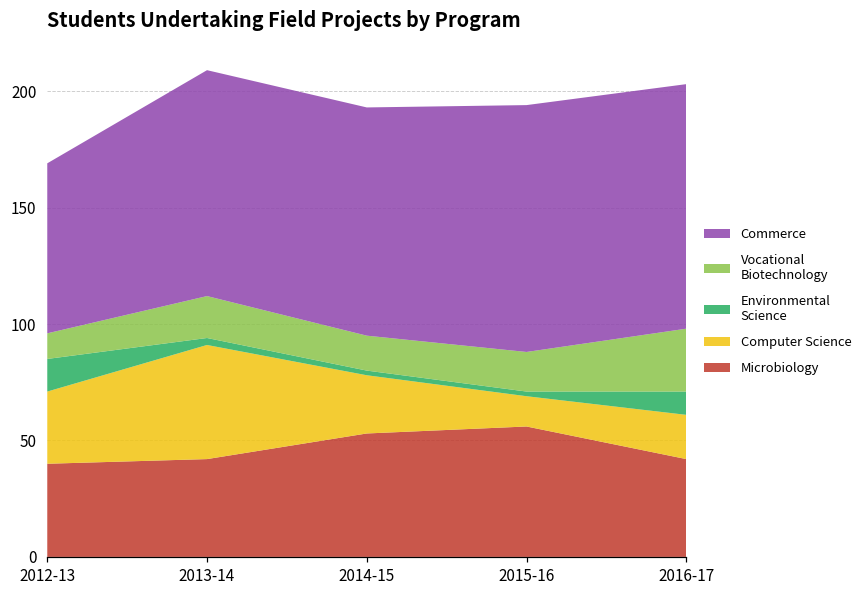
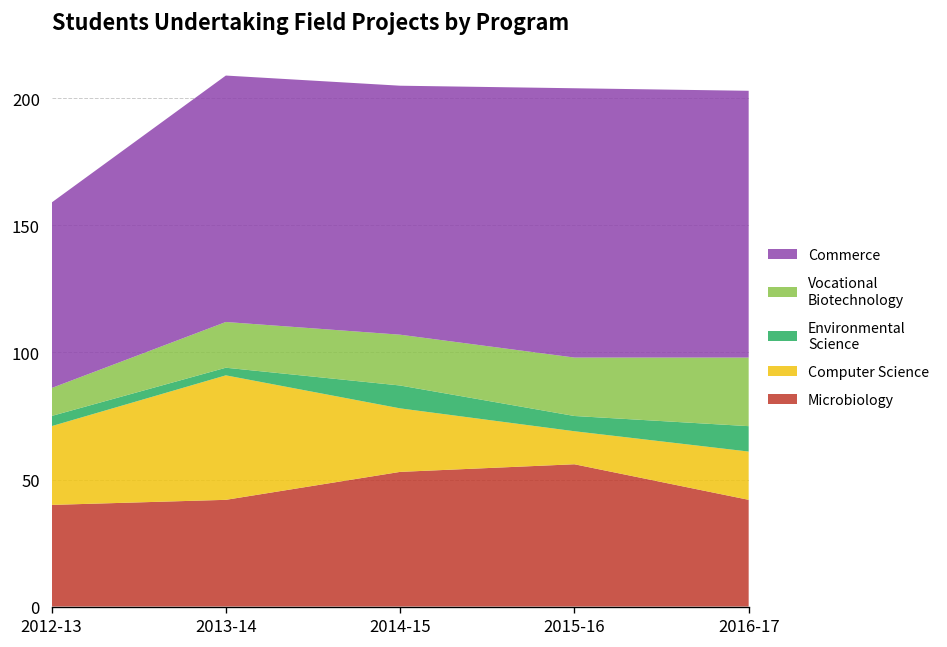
Environmental Science, 2012-13: 14 -> 4
Environmental Science, 2014-15: 2 -> 9
Vocational Biotechnology, 2014-15: 15 -> 20
Environmental Science, 2015-16: 2 -> 6
Vocational Biotechnology, 2015-16: 17 -> 23
